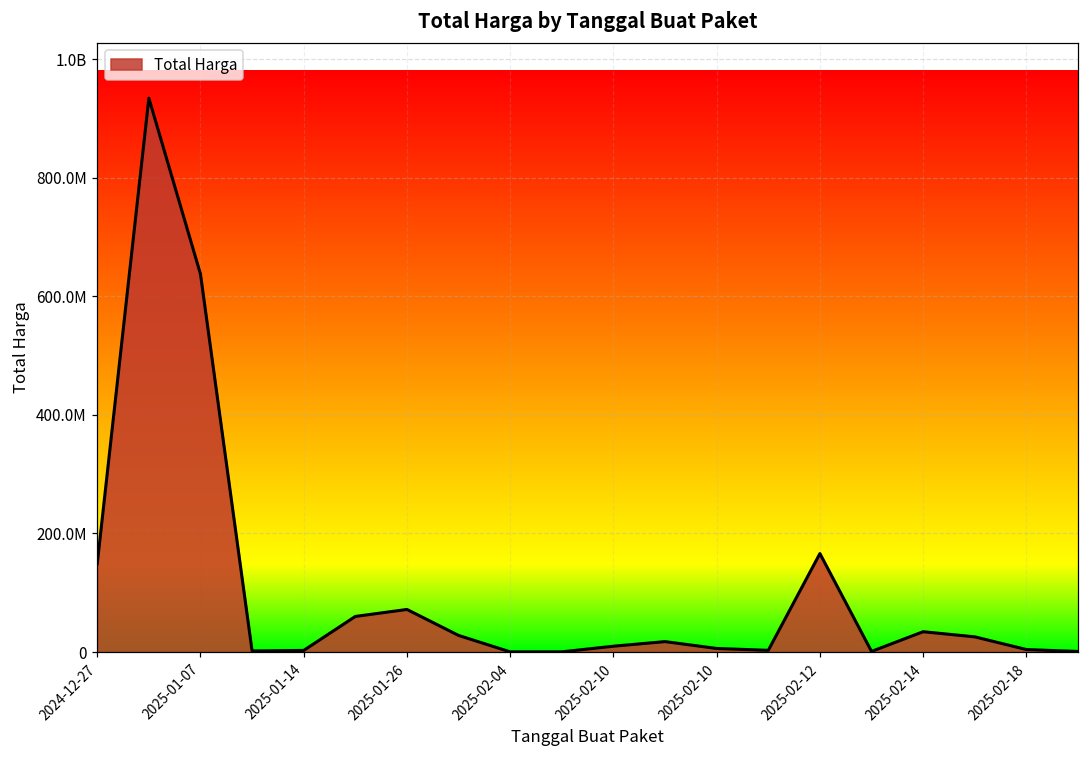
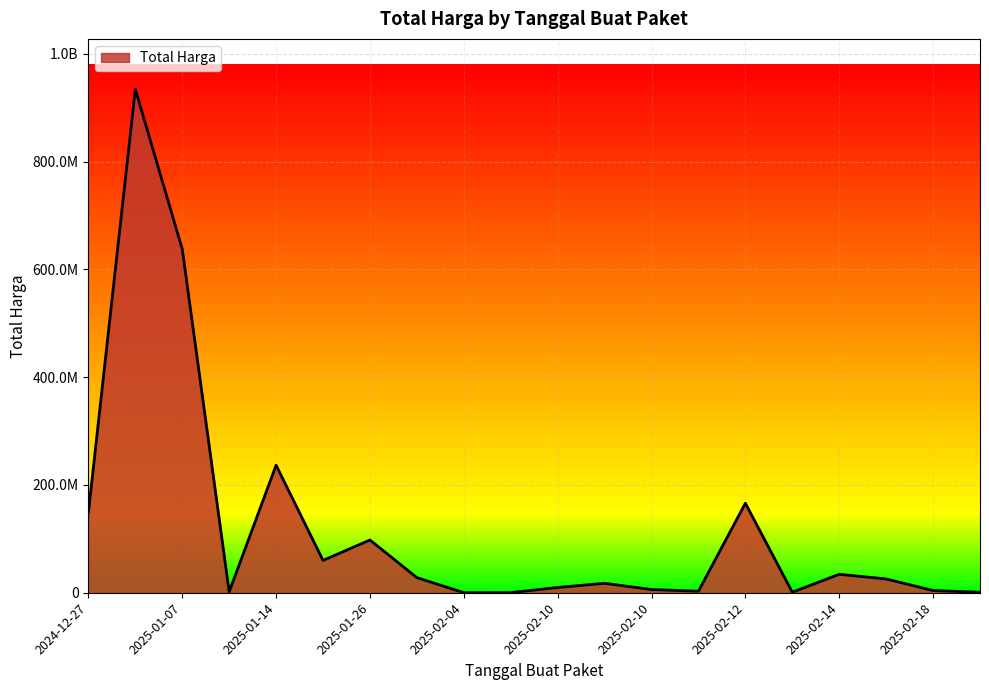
2025-01-14: 0 -> 240000000
2025-01-26: 70000000 -> 100000000
